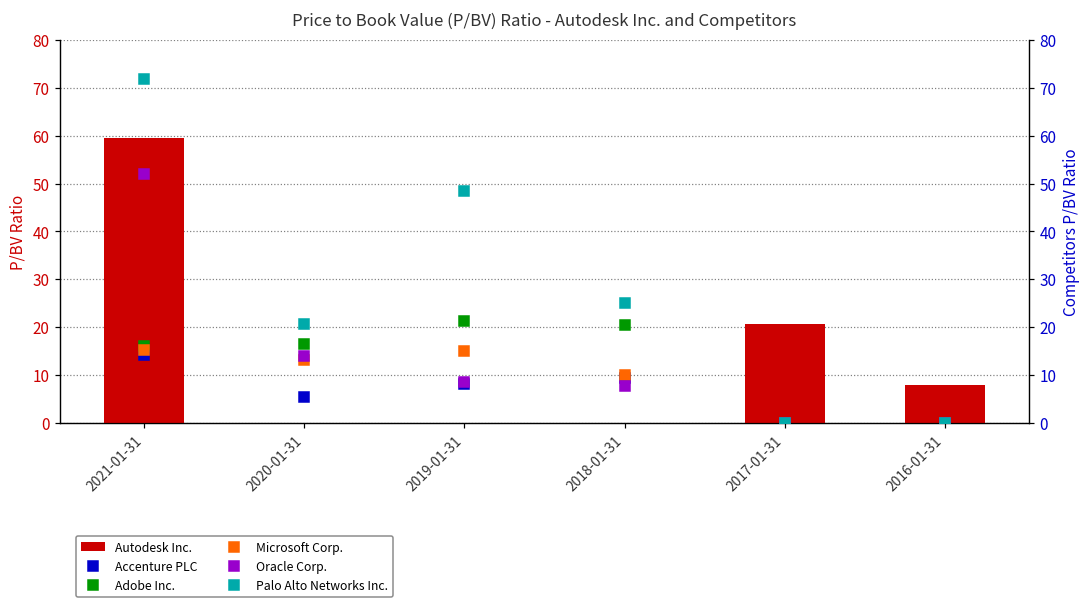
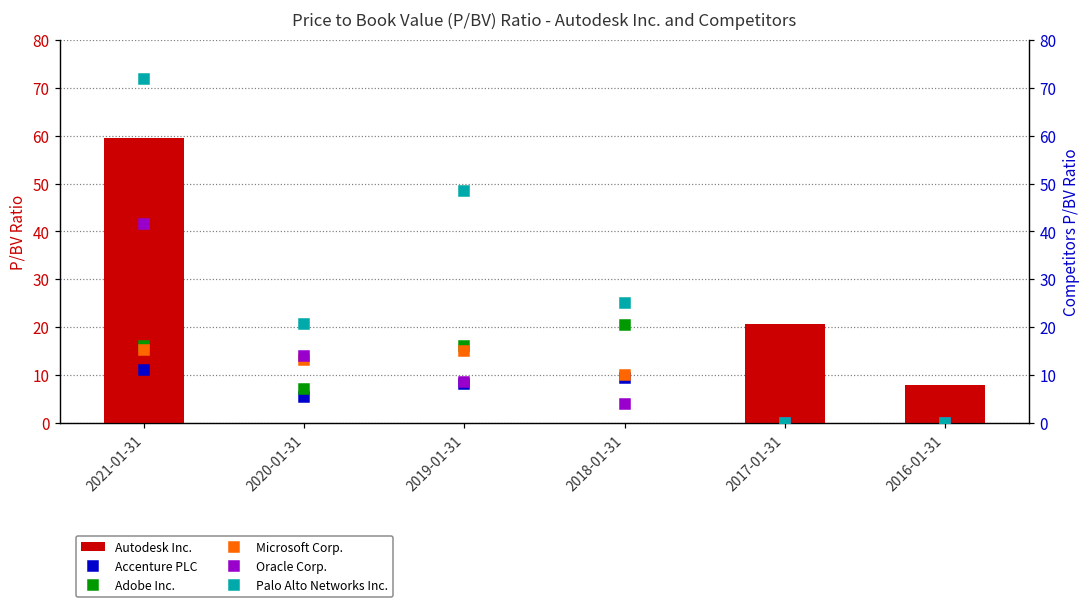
Accenture PLC, 2021-01-31: 14 -> 11
Oracle Corp., 2021-01-31: 52 -> 42
Adobe Inc., 2020-01-31: 17 -> 7
Adobe Inc., 2019-01-31: 21 -> 16
Oracle Corp., 2018-01-31: 8 -> 4
